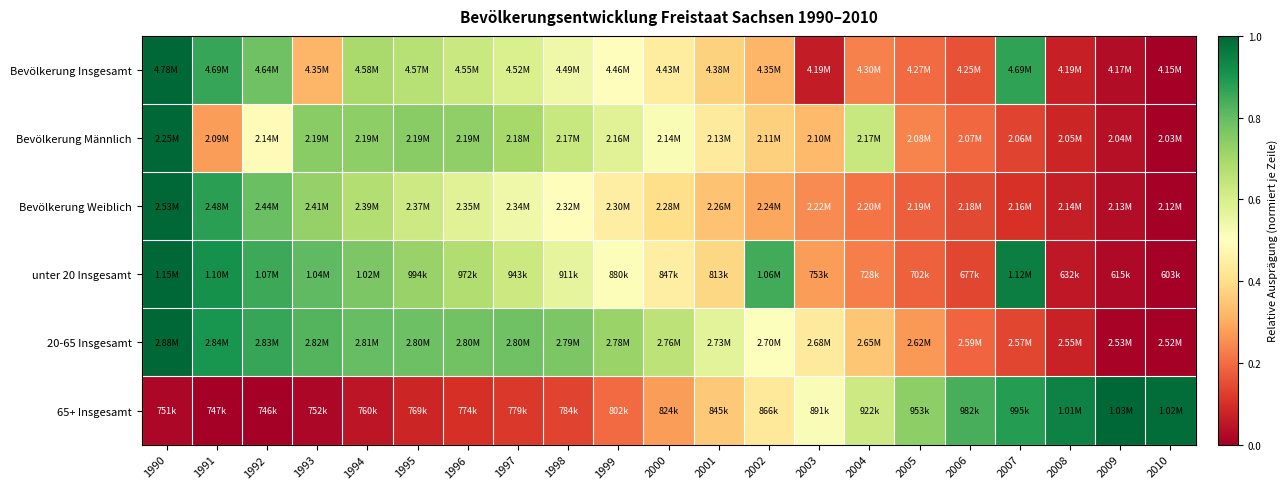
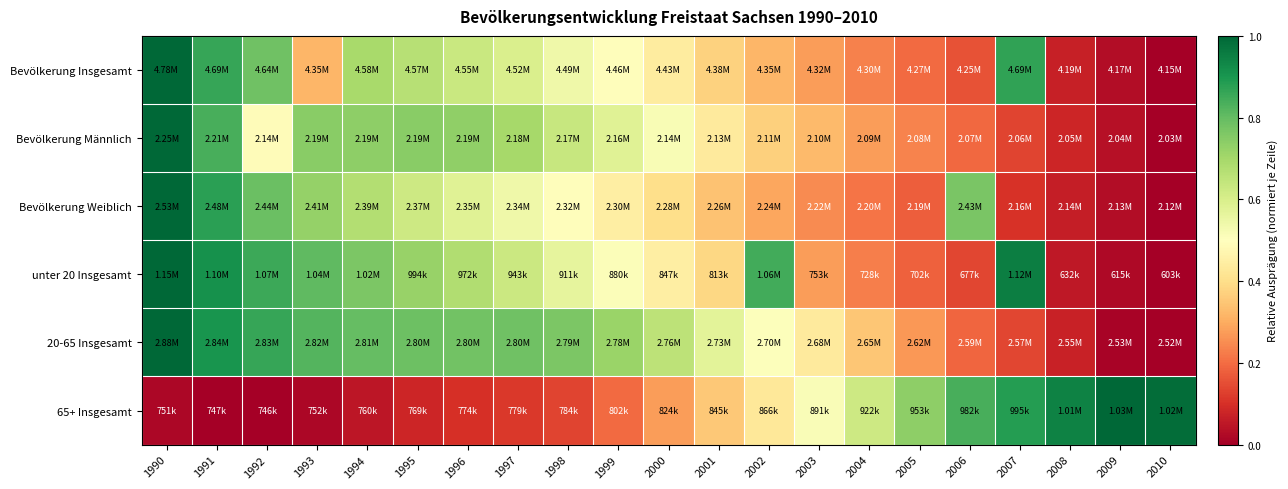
Bevölkerung Insgesamt, 2003: 4.19M -> 4.32M
Bevölkerung Männlich, 1991: 2.09M -> 2.21M
Bevölkerung Männlich, 2004: 2.17M -> 2.09M
Bevölkerung Weiblich, 2006: 2.18M -> 2.43M
